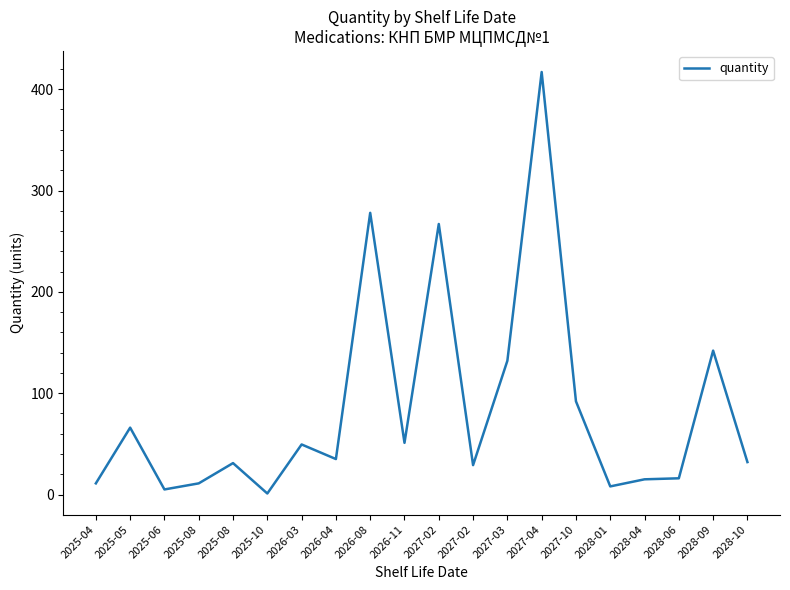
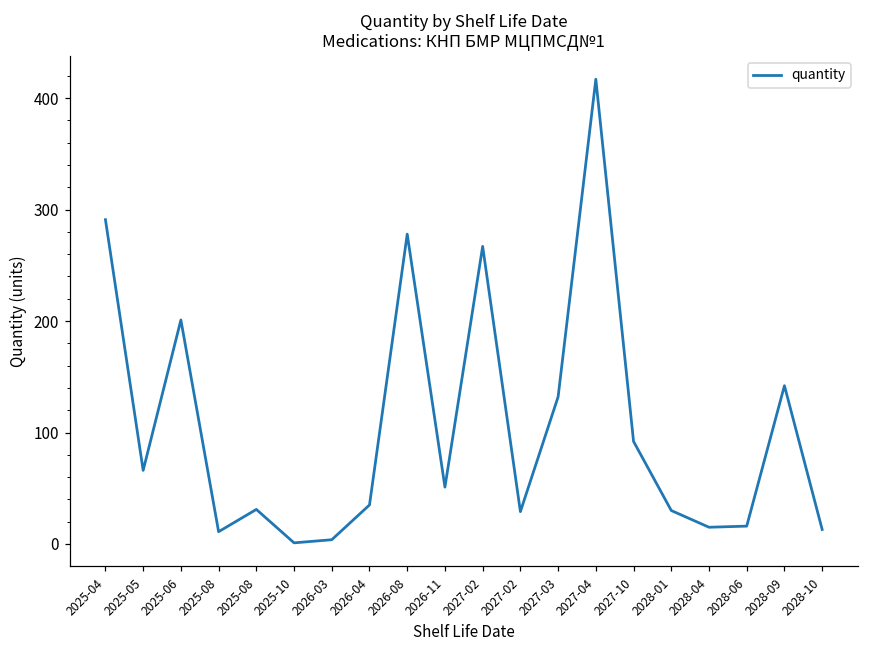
2025-04: 11 -> 291
2025-06: 5 -> 201
2026-03: 49 -> 4
2028-01: 8 -> 30
2028-10: 32 -> 13
